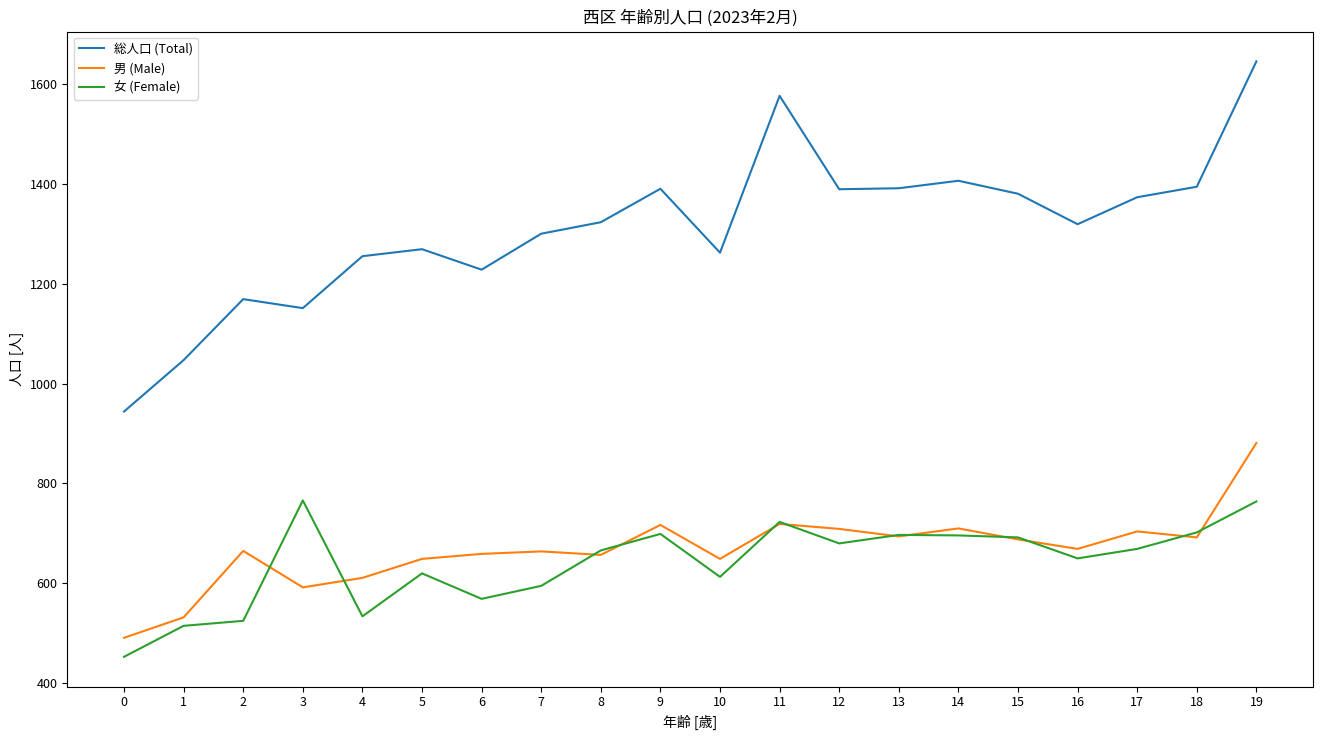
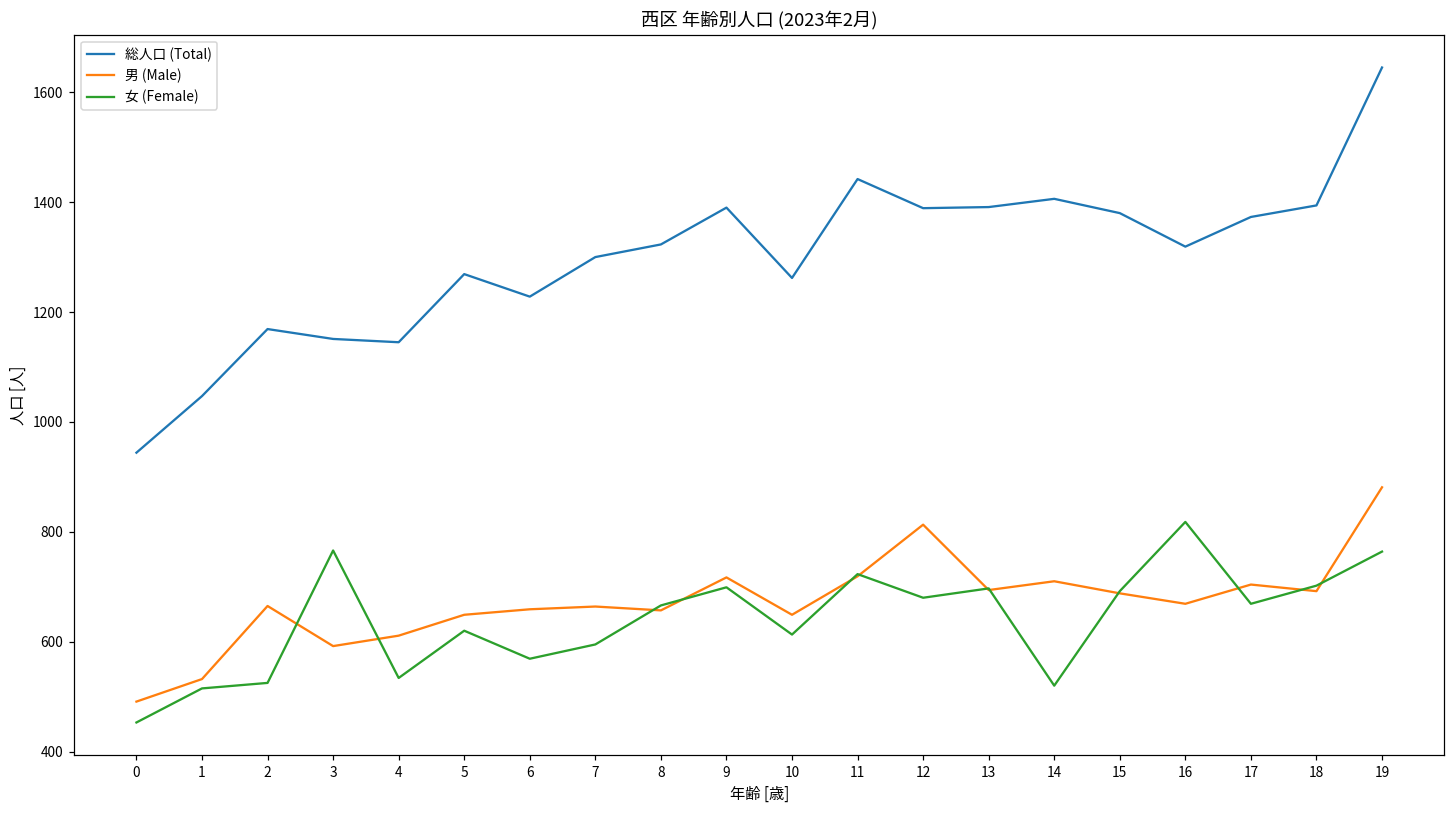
総人口 (Total), 4: 1260 -> 1150
総人口 (Total), 11: 1580 -> 1440
男 (Male), 12: 710 -> 810
女 (Female), 14: 700 -> 520
女 (Female), 16: 650 -> 820
